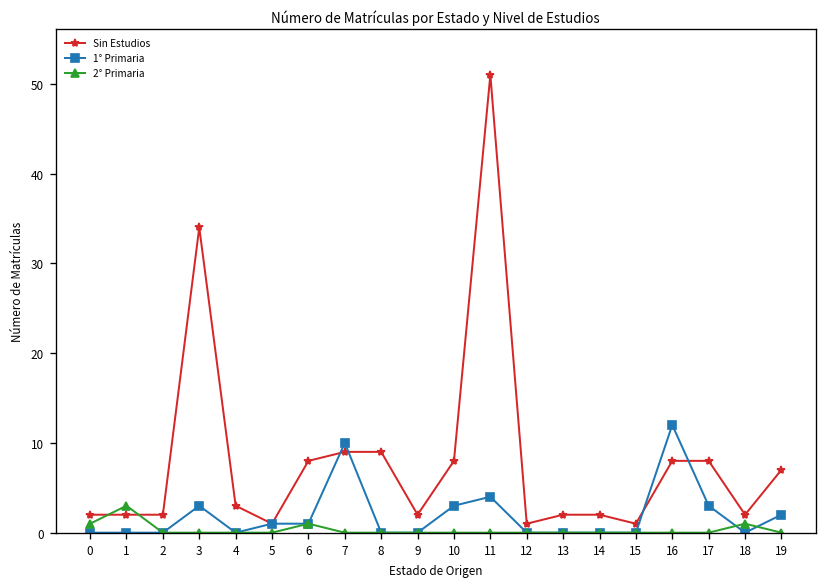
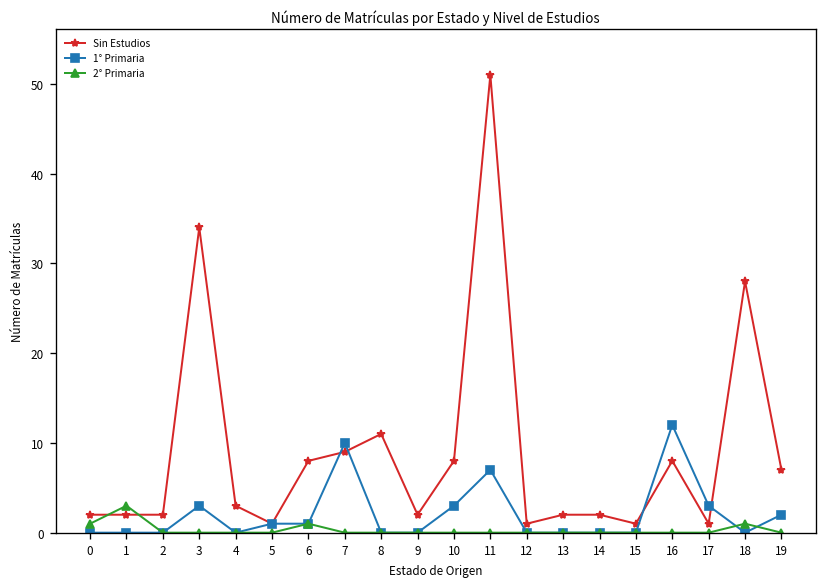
Sin Estudios, 8: 9 -> 11
1° Primaria, 11: 4 -> 7
Sin Estudios, 17: 8 -> 1
Sin Estudios, 18: 2 -> 28
